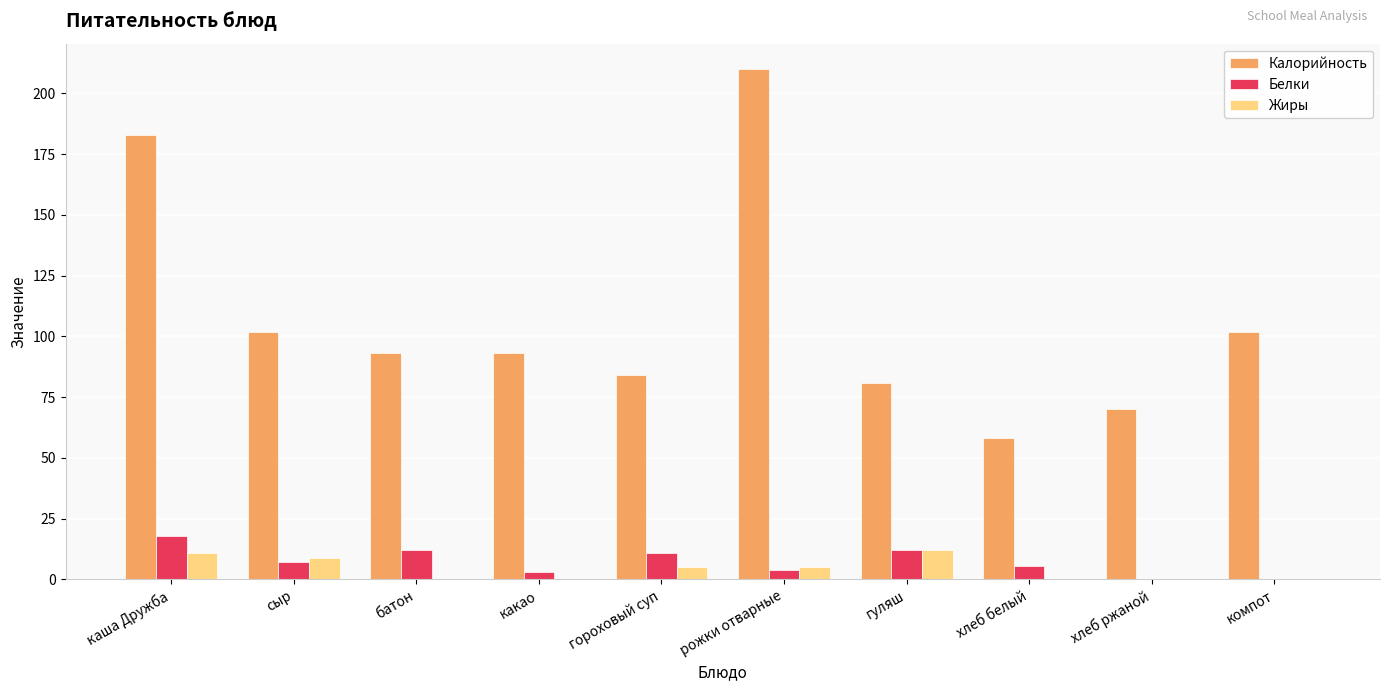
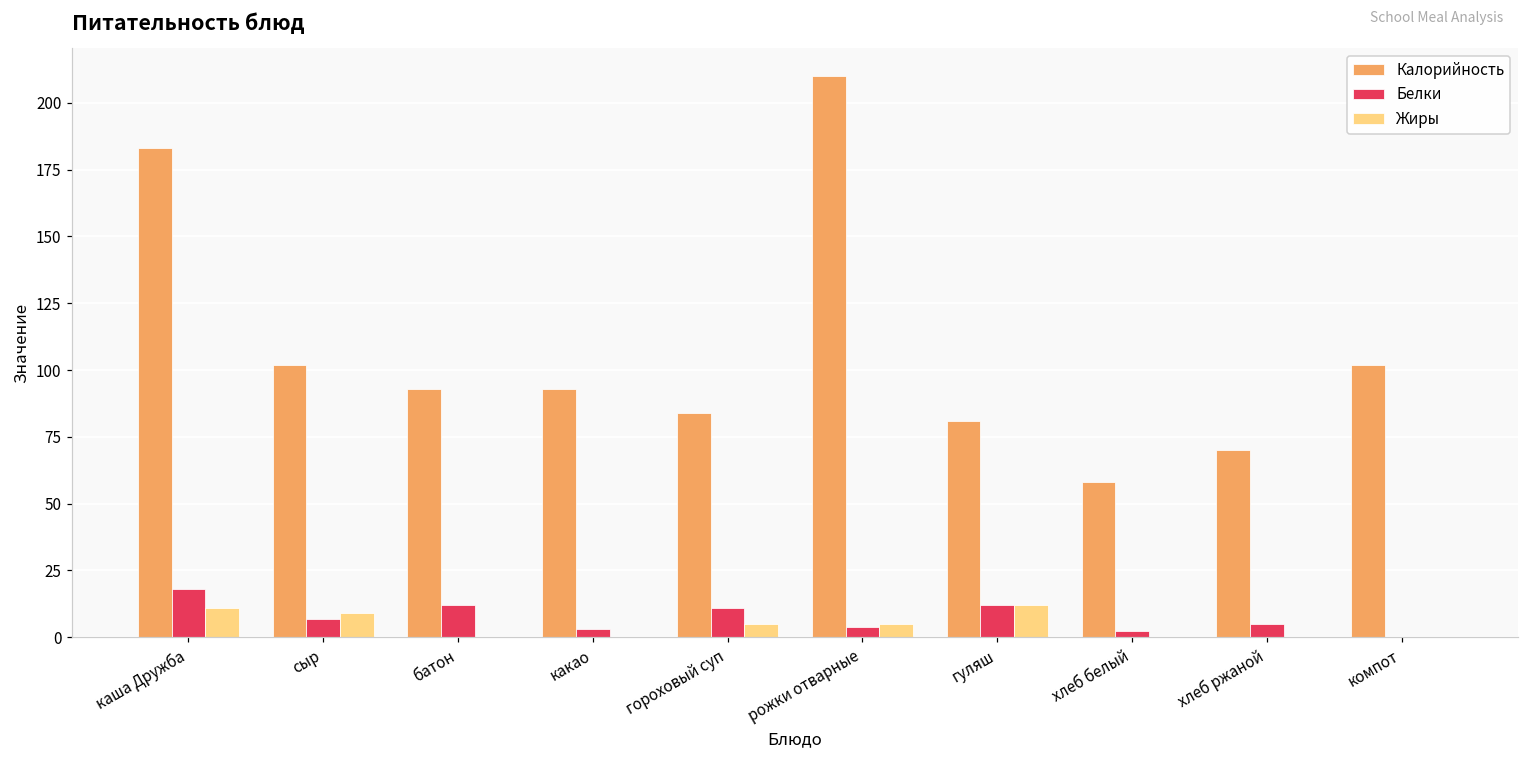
Белки, хлеб белый: 6 -> 2
Белки, хлеб ржаной: 0 -> 5
